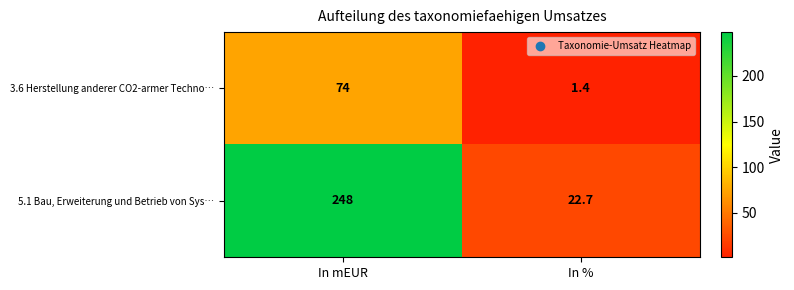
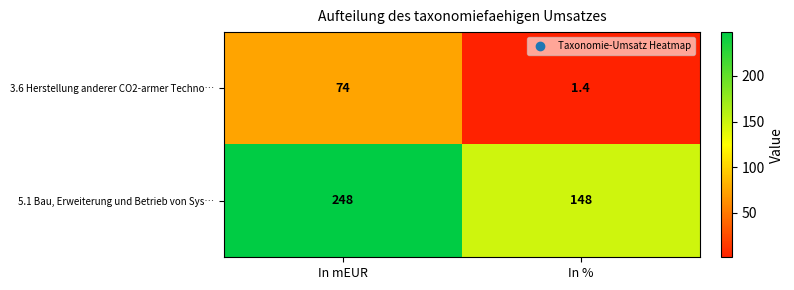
5.1 Bau, Erweiterung und Betrieb von Sys…, In %: 22.7 -> 148
